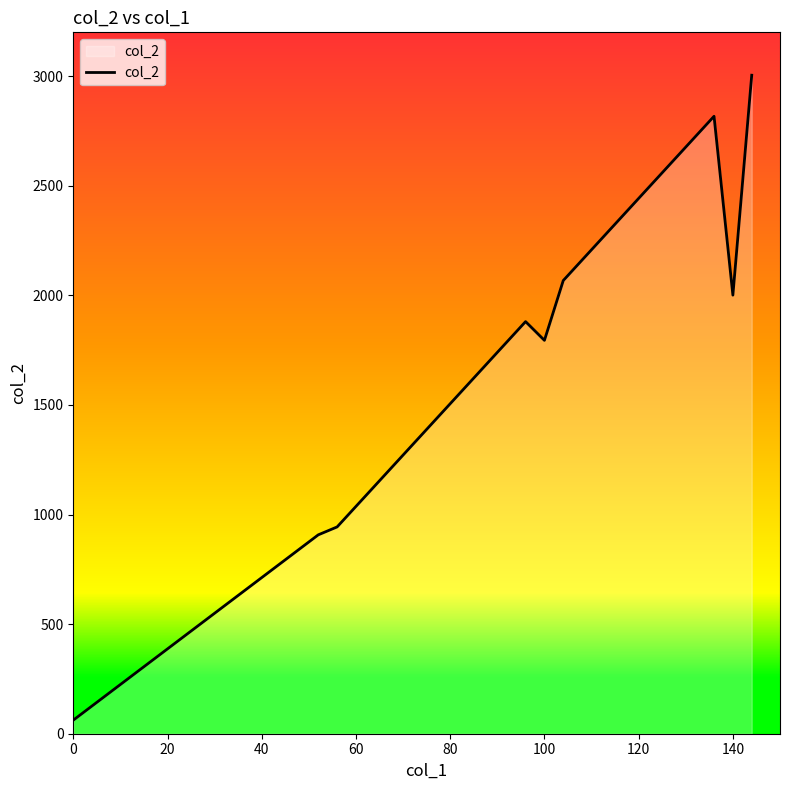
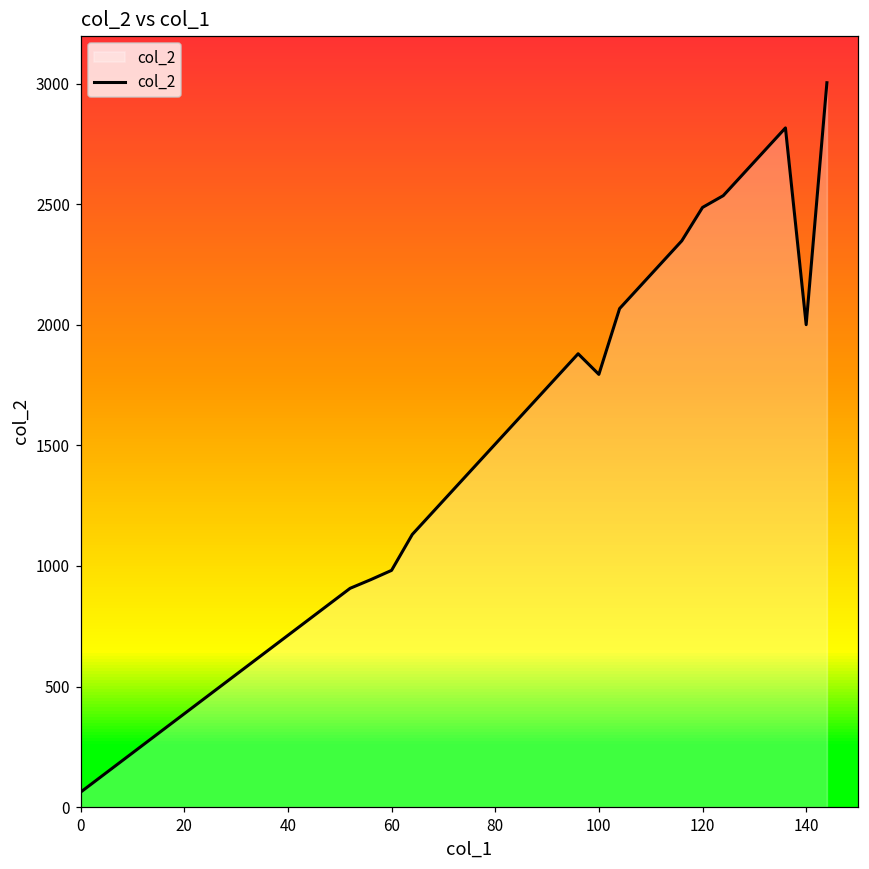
60: 1040 -> 980
120: 2440 -> 2490
